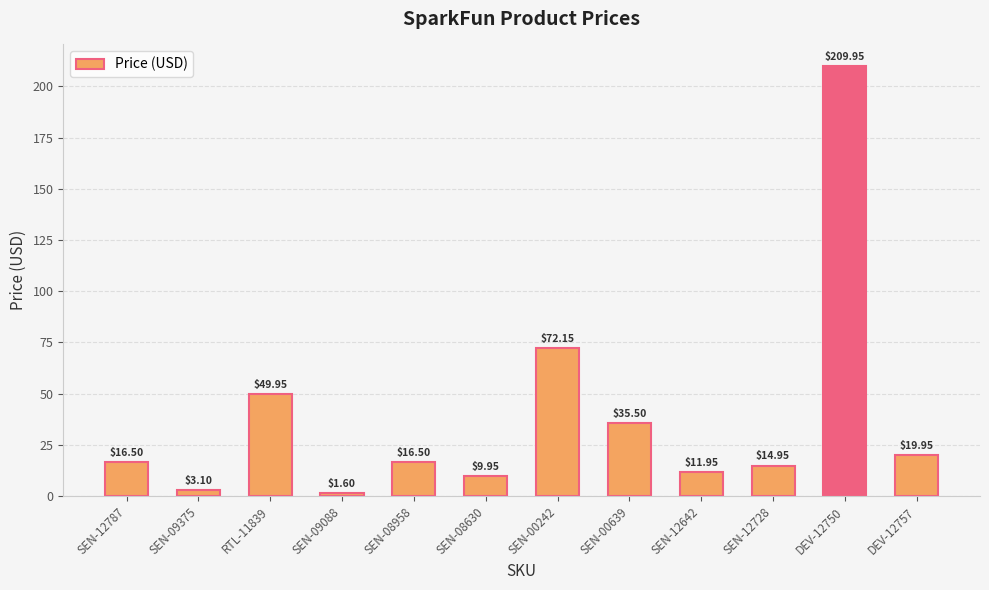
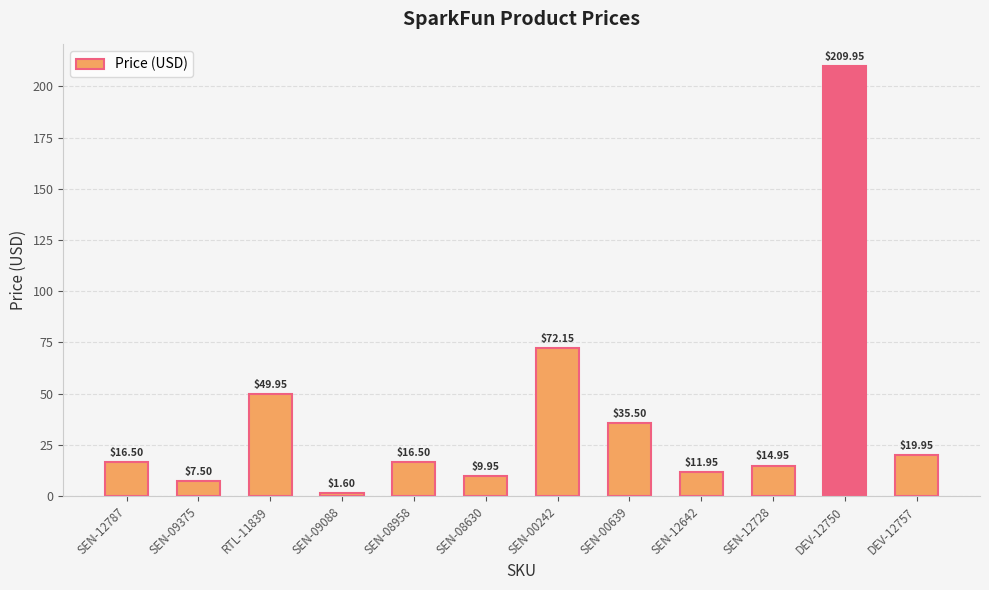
SEN-09375: $3.10 -> $7.50
